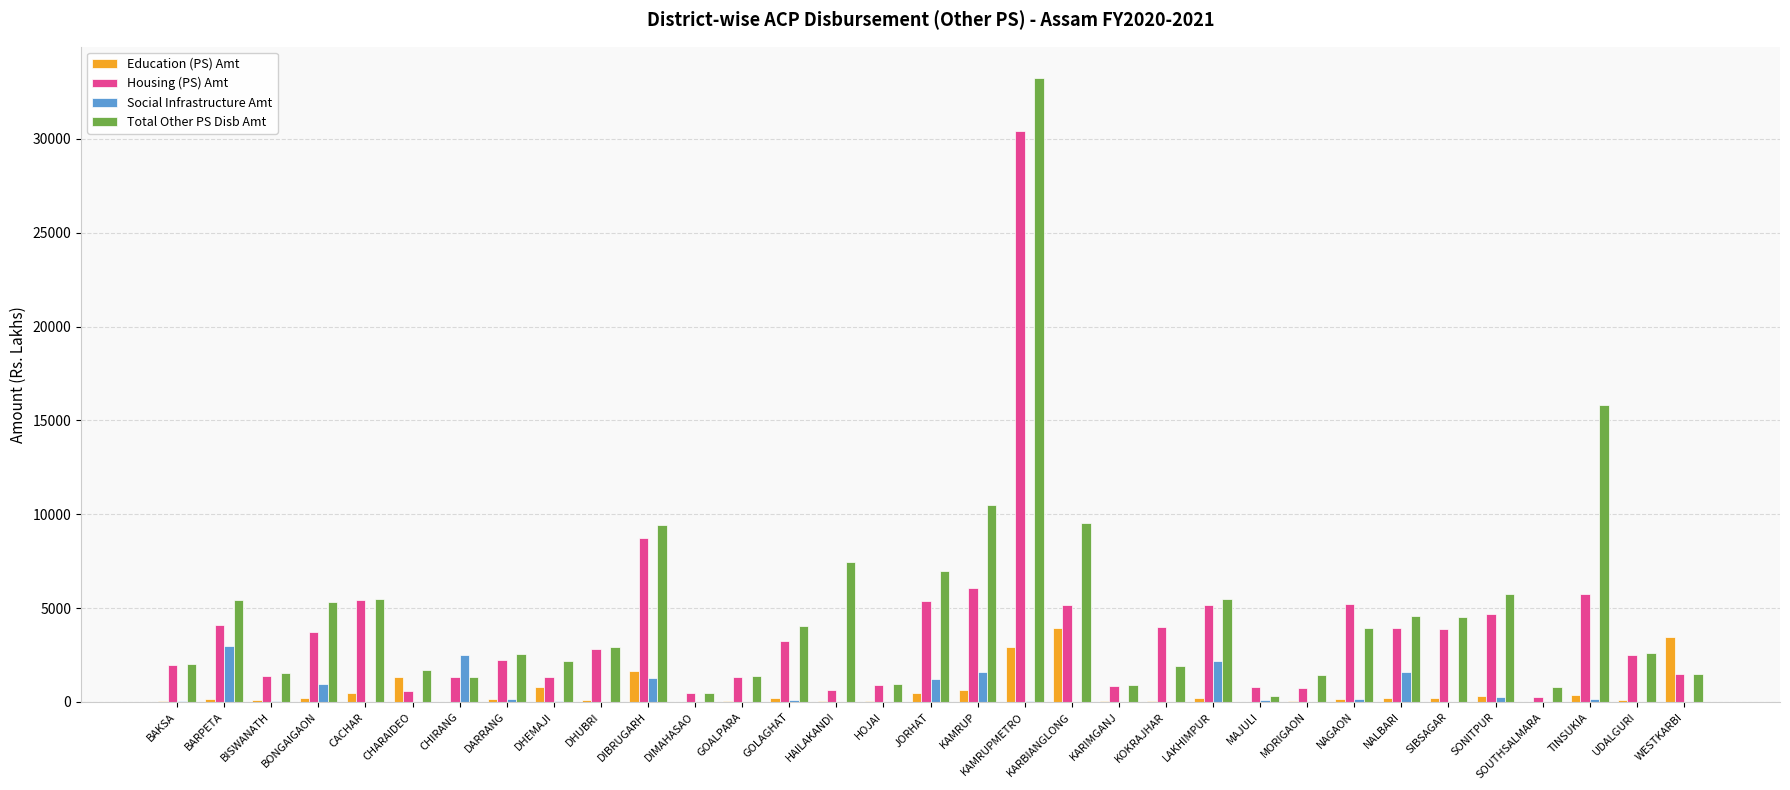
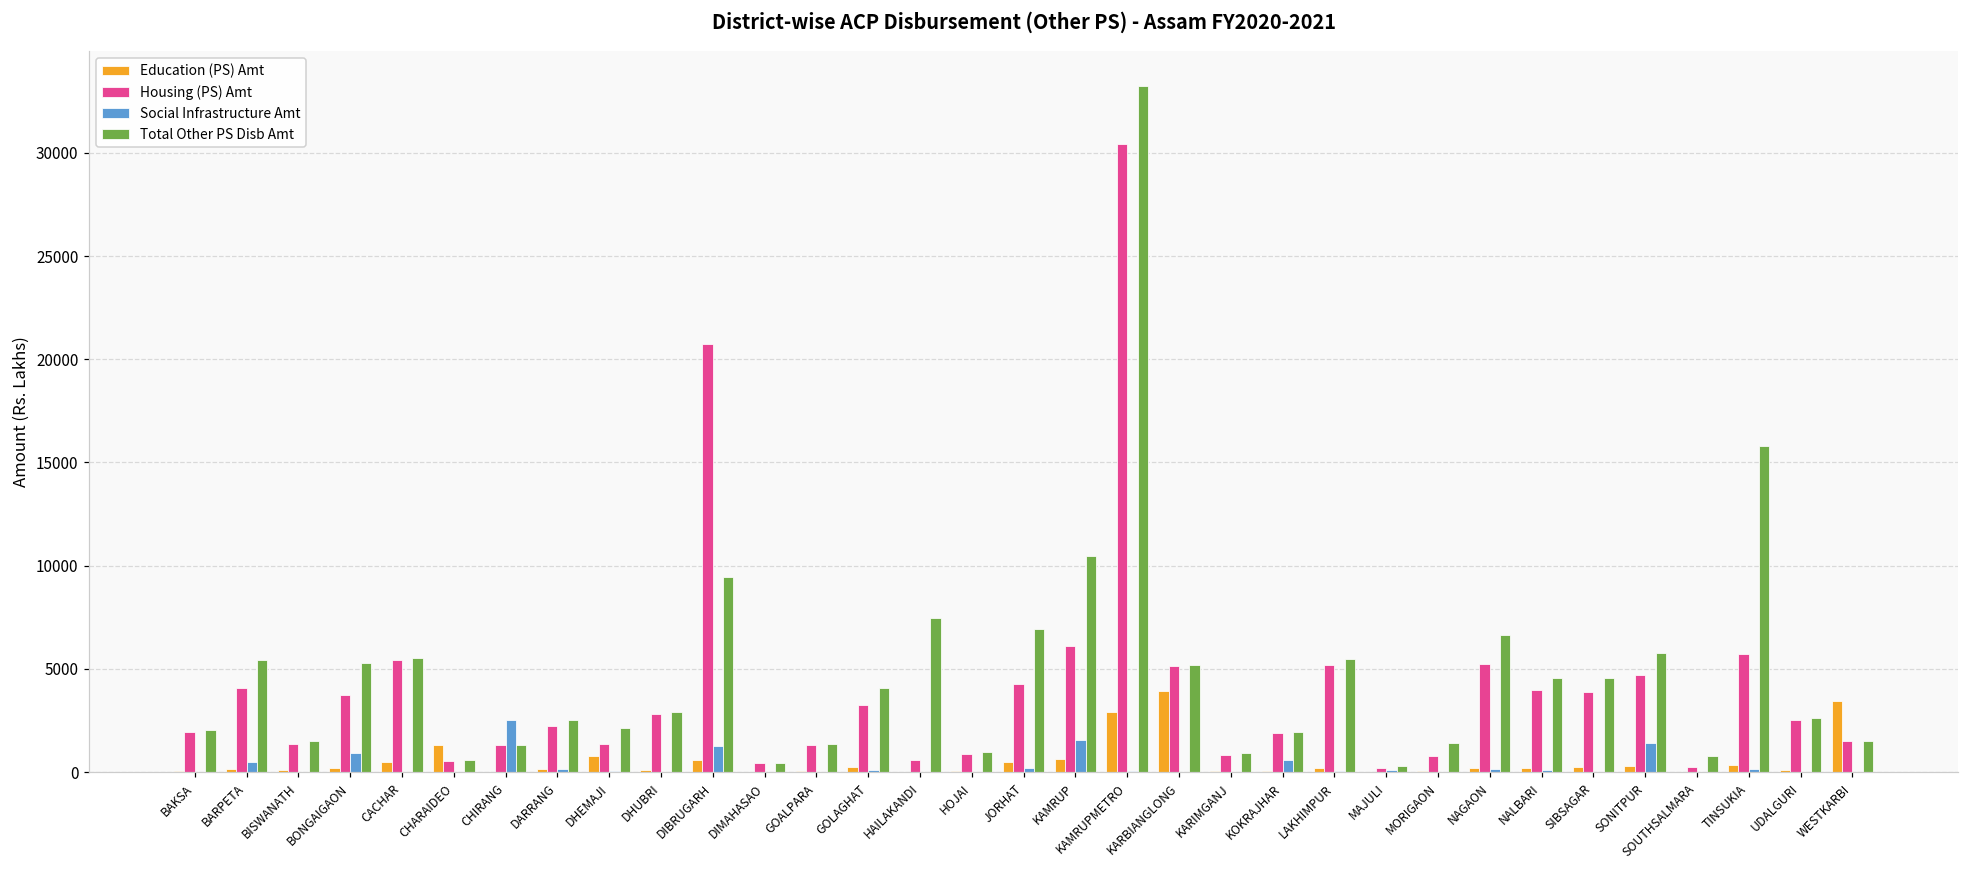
Social Infrastructure Amt, BARPETA: 3000 -> 500
Total Other PS Disb Amt, CHARAIDEO: 1700 -> 600
Education (PS) Amt, DIBRUGARH: 1700 -> 600
Housing (PS) Amt, DIBRUGARH: 8700 -> 20700
Housing (PS) Amt, JORHAT: 5400 -> 4300
Social Infrastructure Amt, JORHAT: 1200 -> 200
Total Other PS Disb Amt, KARBIANGLONG: 9500 -> 5200
Housing (PS) Amt, KOKRAJHAR: 4000 -> 1900
Social Infrastructure Amt, KOKRAJHAR: 0 -> 600
Social Infrastructure Amt, LAKHIMPUR: 2200 -> 0
Housing (PS) Amt, MAJULI: 800 -> 200
Total Other PS Disb Amt, NAGAON: 3900 -> 6700
Social Infrastructure Amt, NALBARI: 1600 -> 100
Social Infrastructure Amt, SONITPUR: 300 -> 1400
